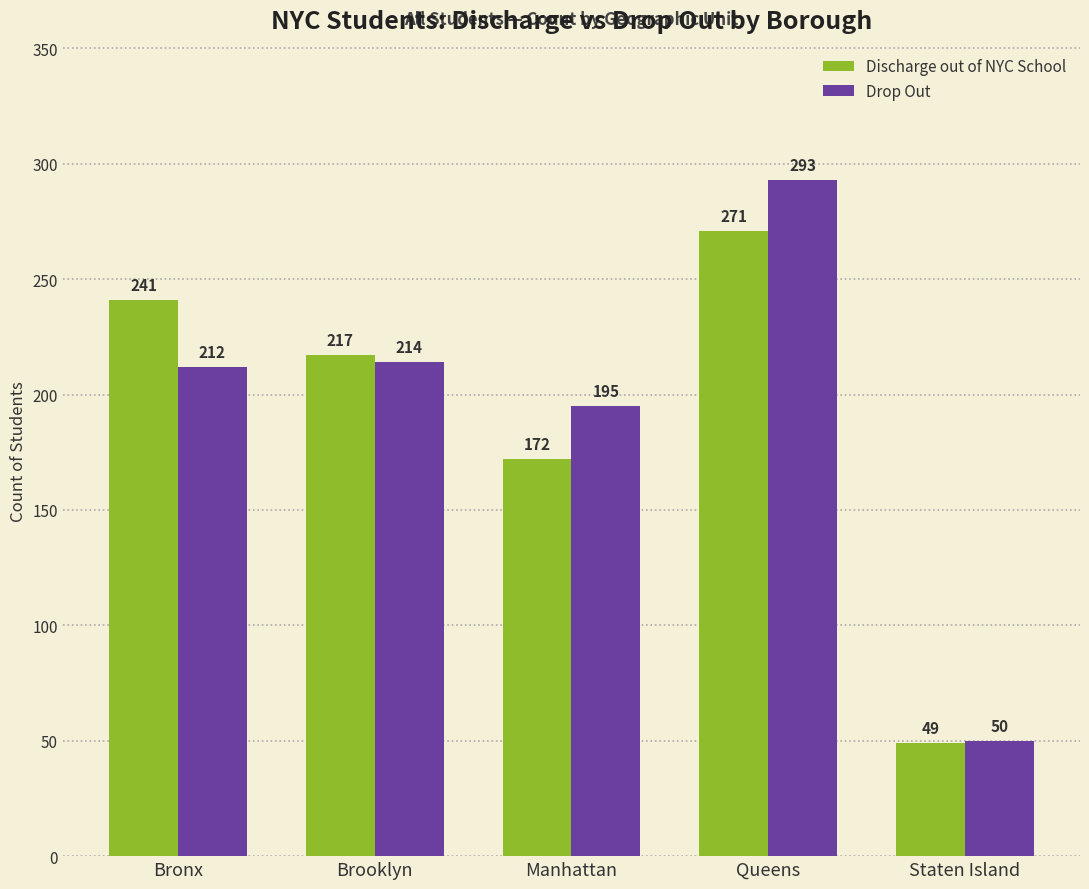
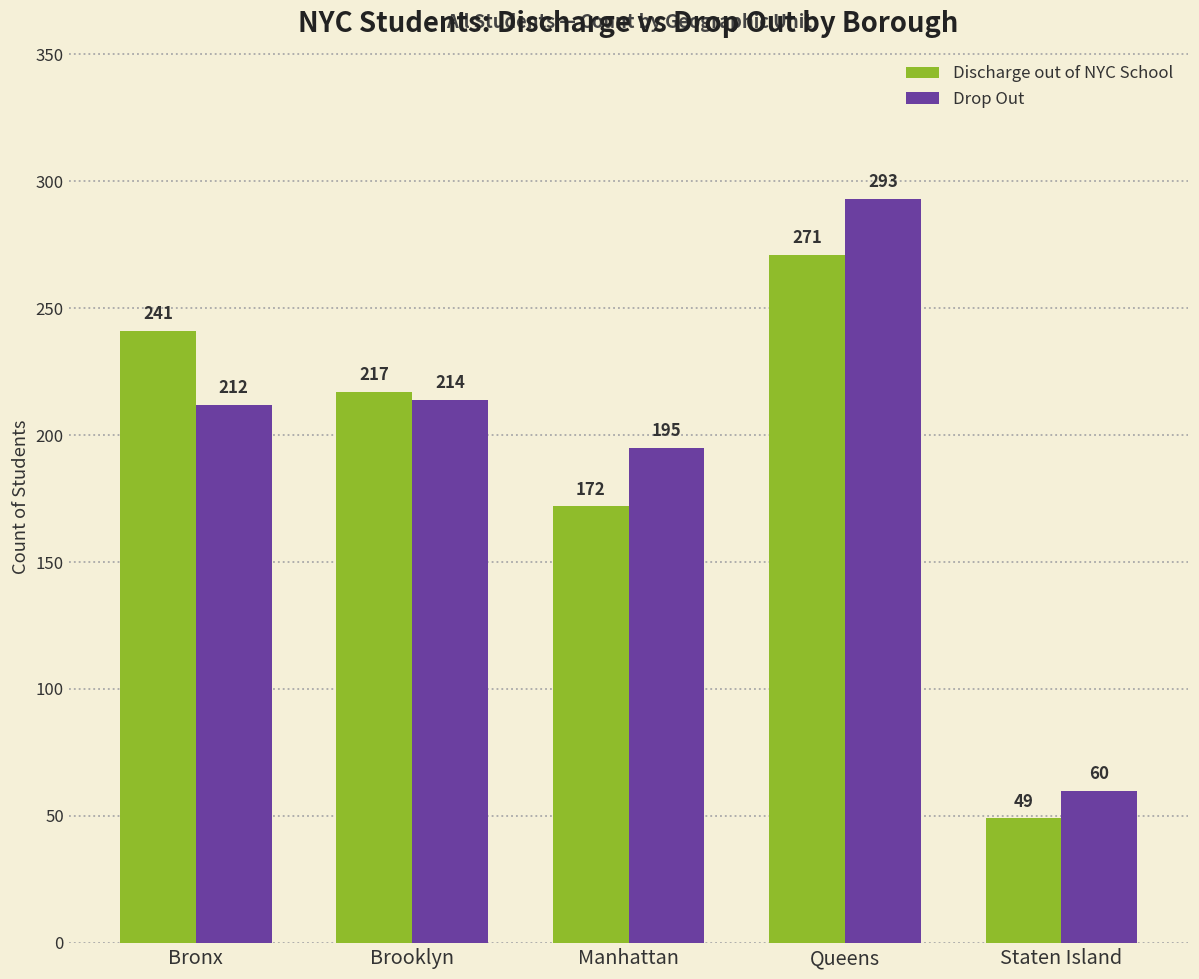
Drop Out, Staten Island: 50 -> 60
